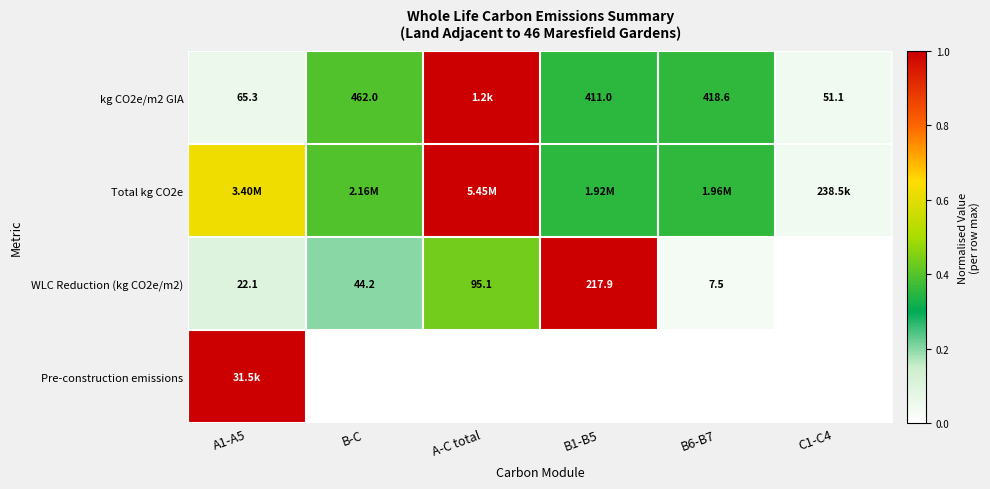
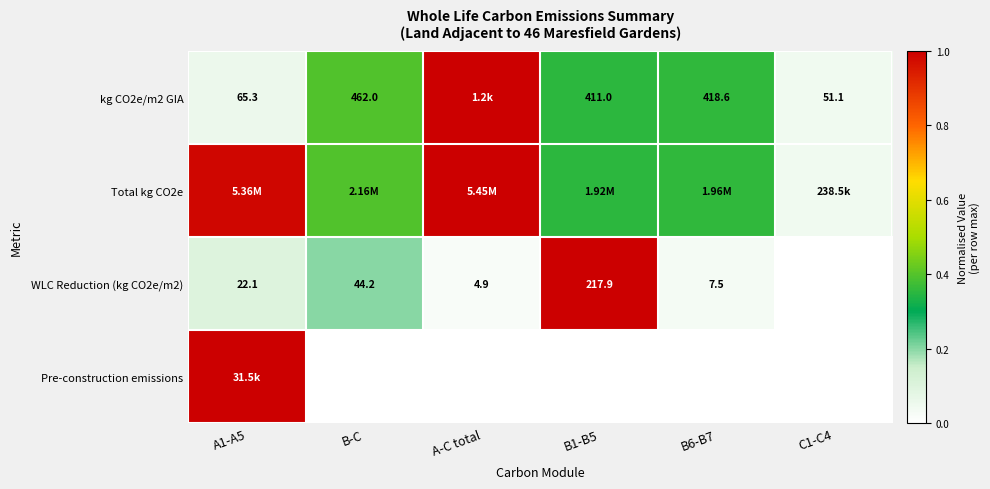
Total kg CO2e, A1-A5: 3.40M -> 5.36M
WLC Reduction (kg CO2e/m2), A-C total: 95.1 -> 4.9
